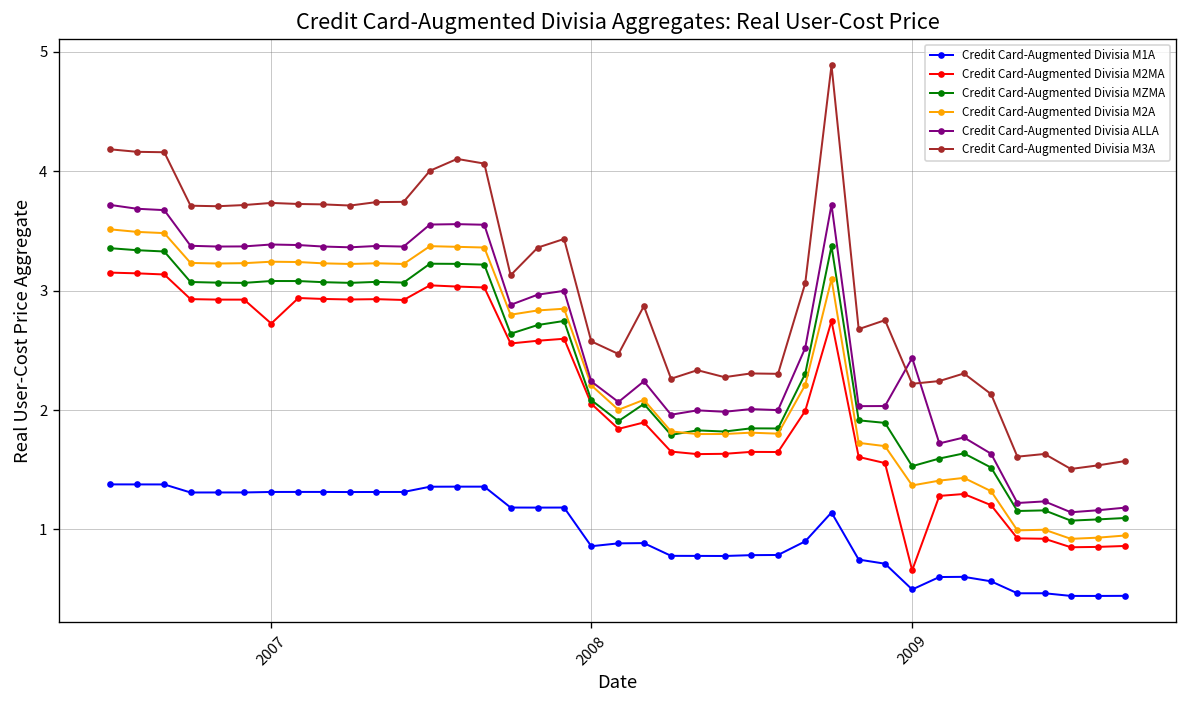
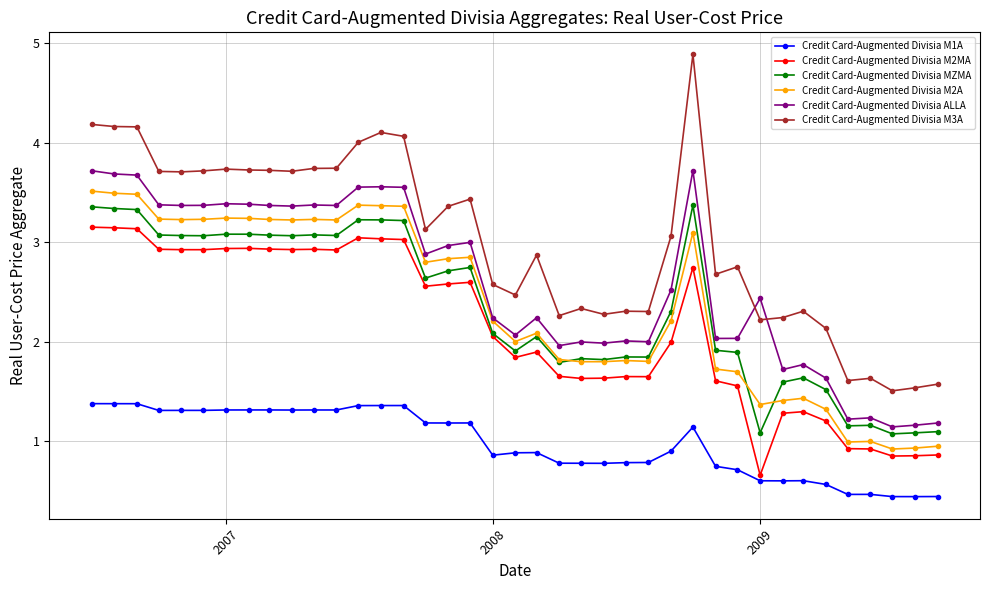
Credit Card-Augmented Divisia M2MA, 2007: 2.7 -> 2.9
Credit Card-Augmented Divisia M1A, 2009: 0.5 -> 0.6
Credit Card-Augmented Divisia MZMA, 2009: 1.5 -> 1.1
